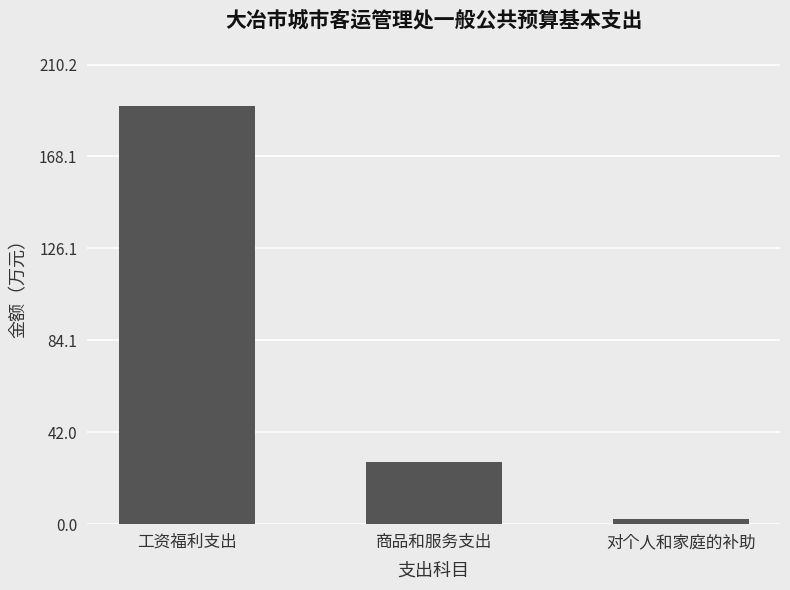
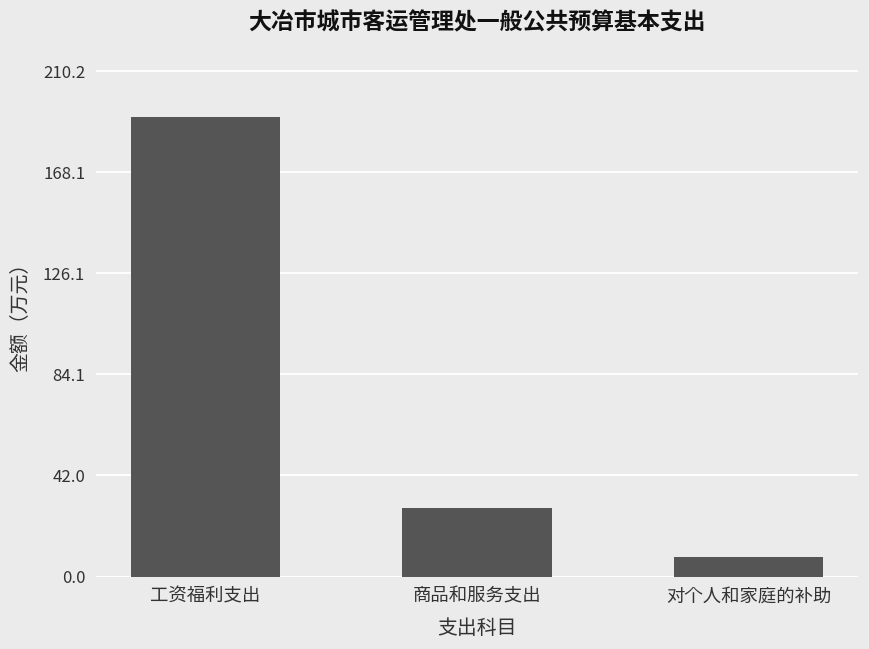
对个人和家庭的补助: 2 -> 8
